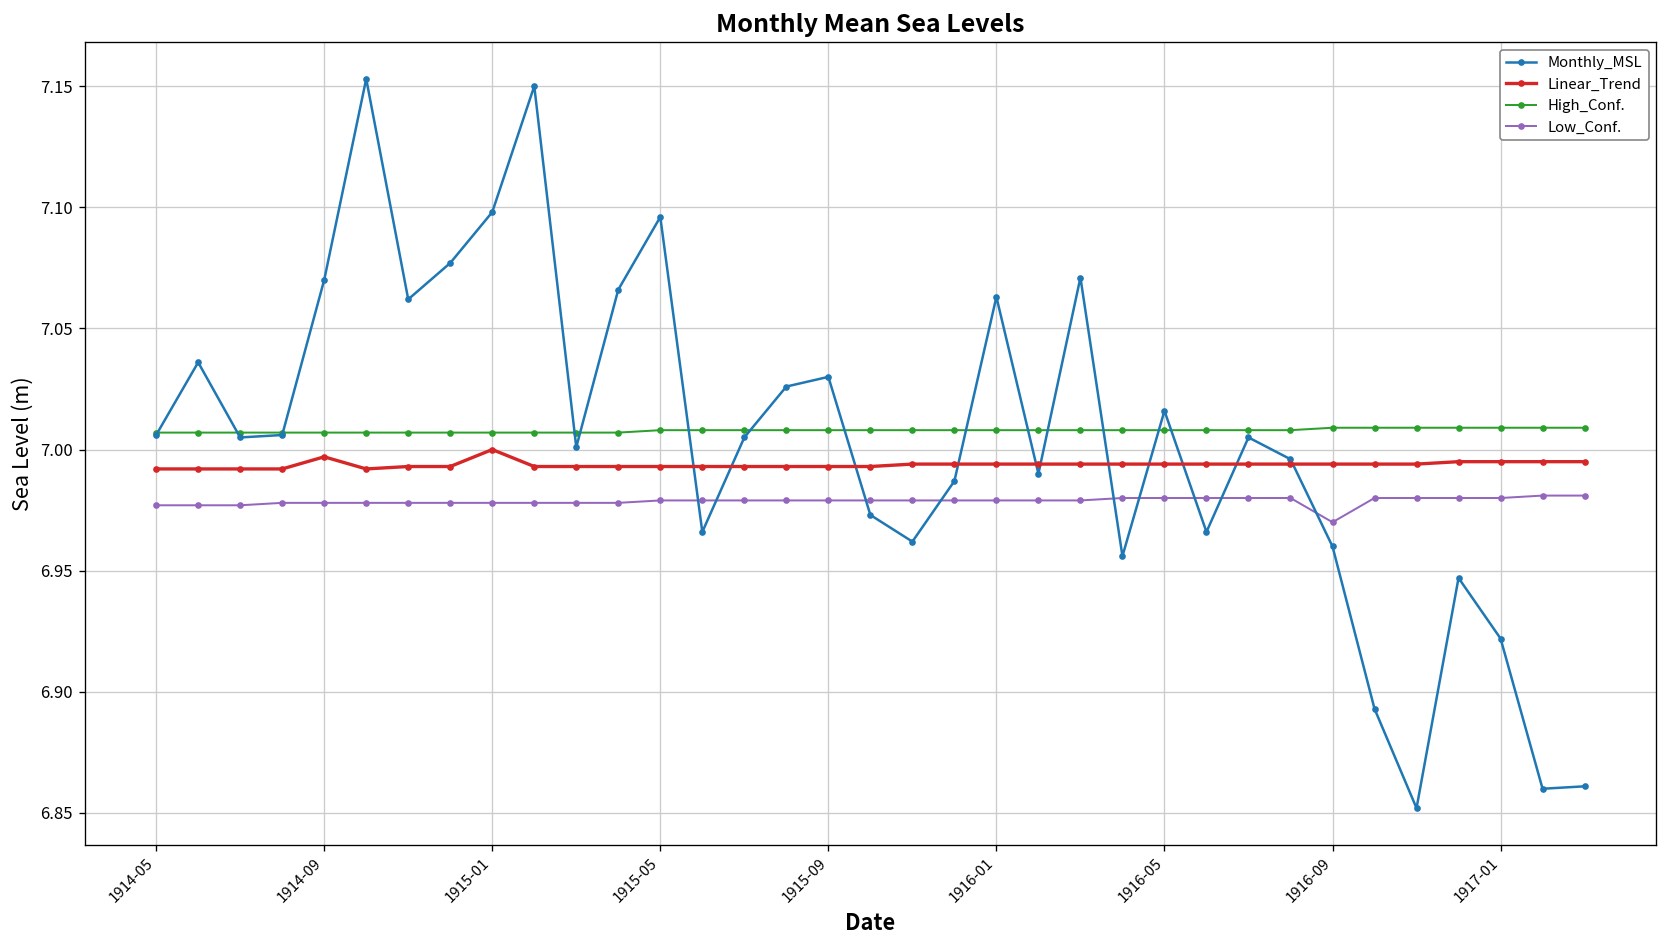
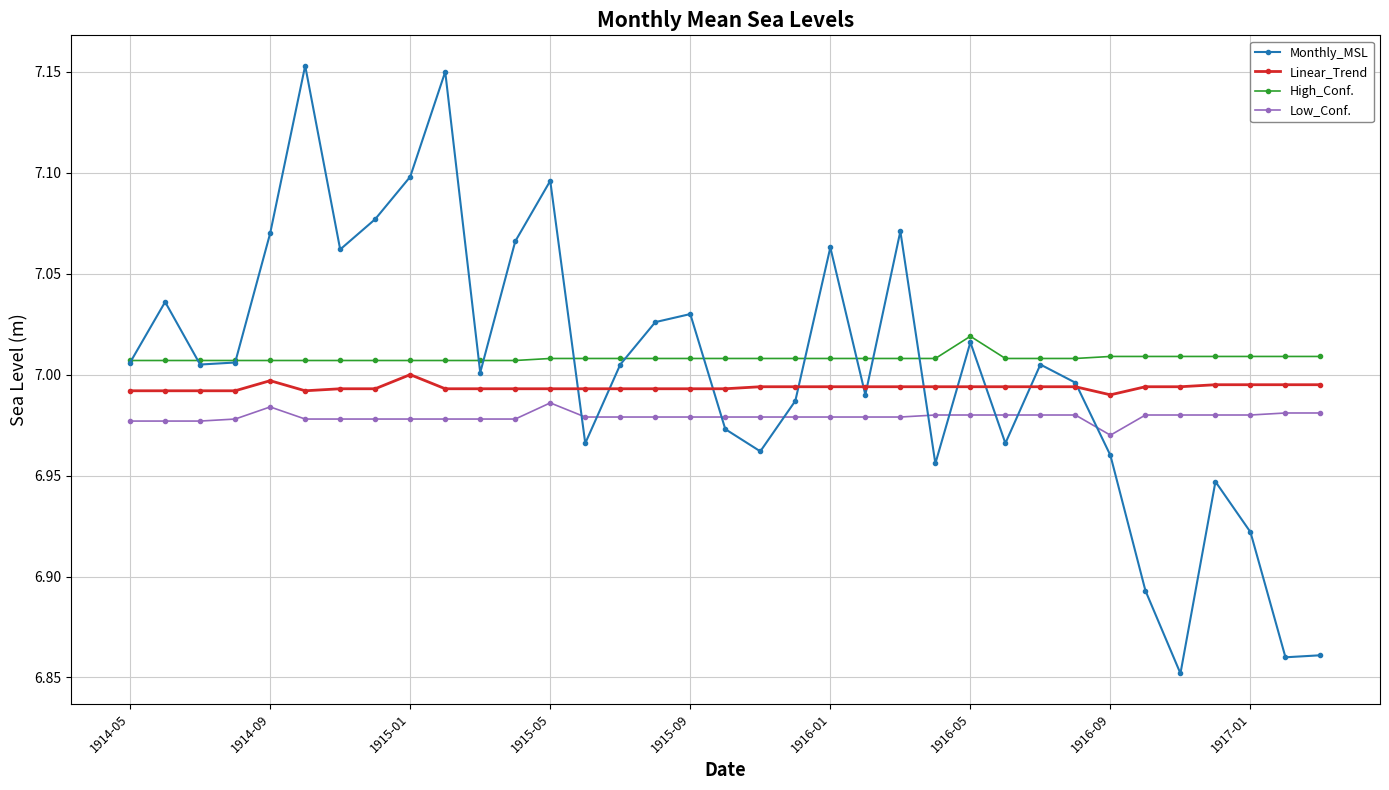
Low_Conf., 1914-09: 6.978 -> 6.984
Low_Conf., 1915-05: 6.979 -> 6.986
High_Conf., 1916-05: 7.008 -> 7.019
Linear_Trend, 1916-09: 6.994 -> 6.990
